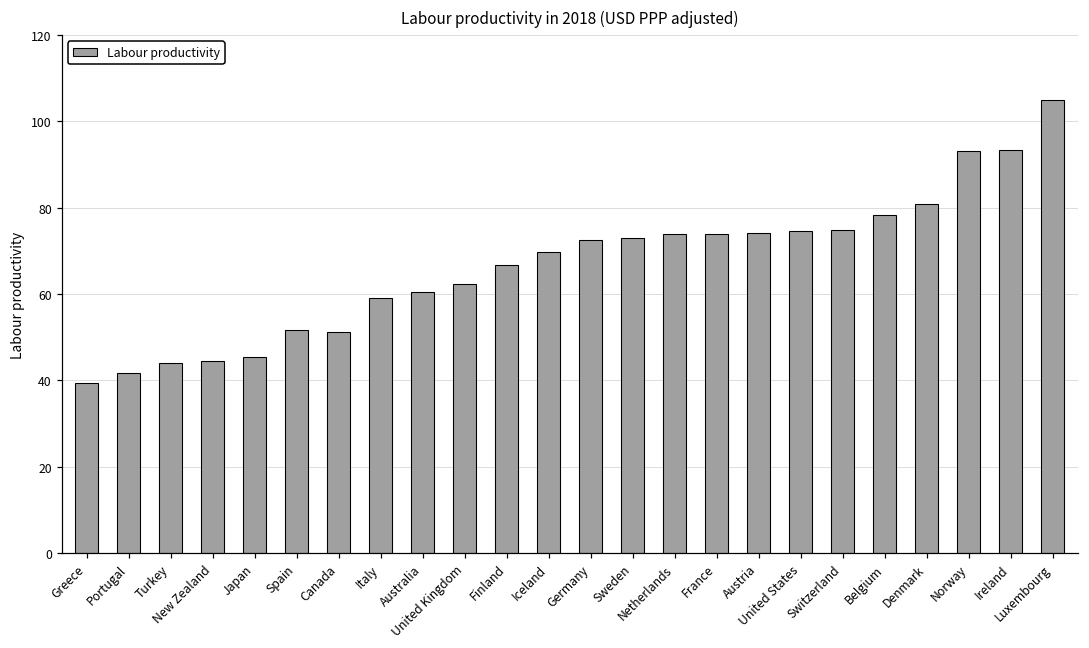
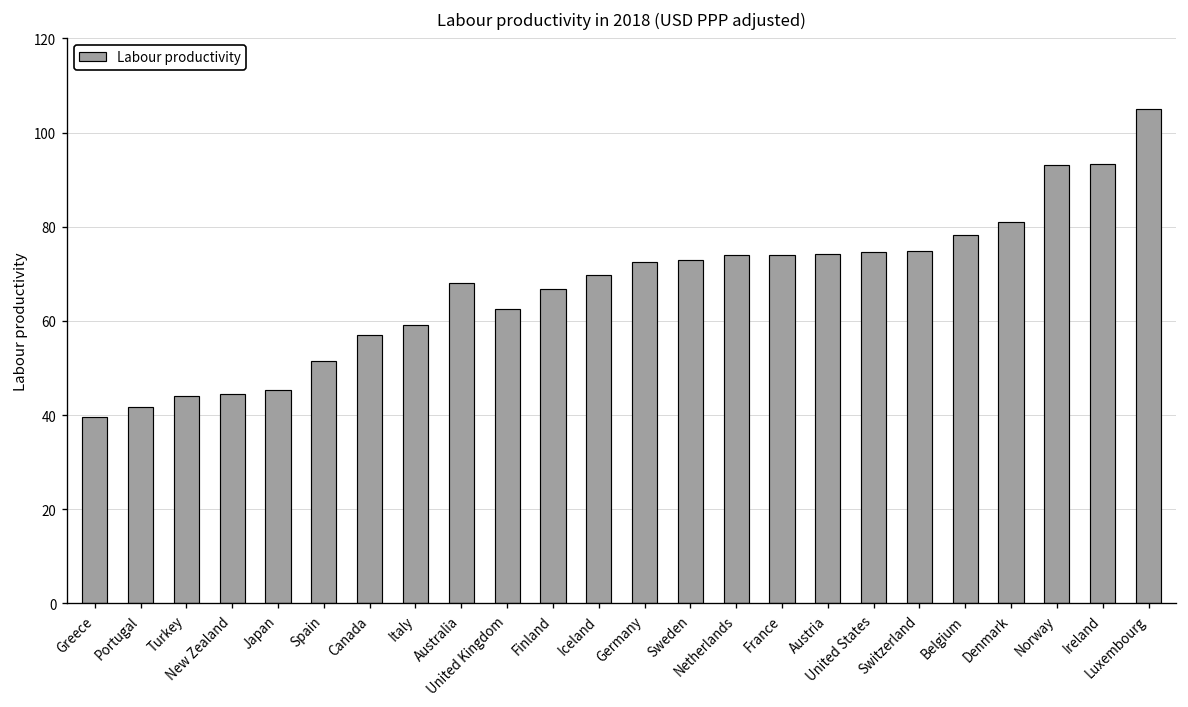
Canada: 51 -> 57
Australia: 61 -> 68
